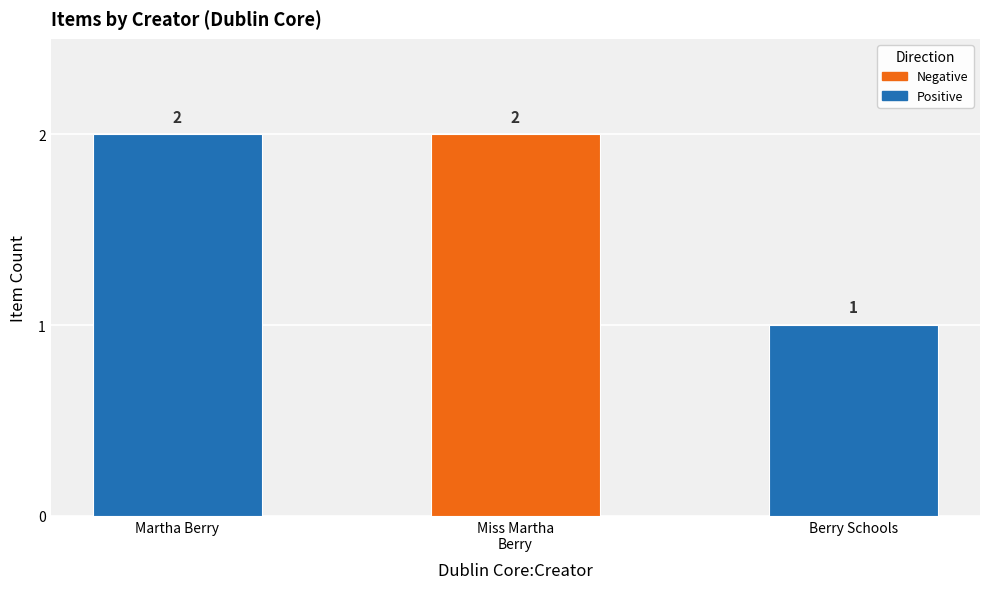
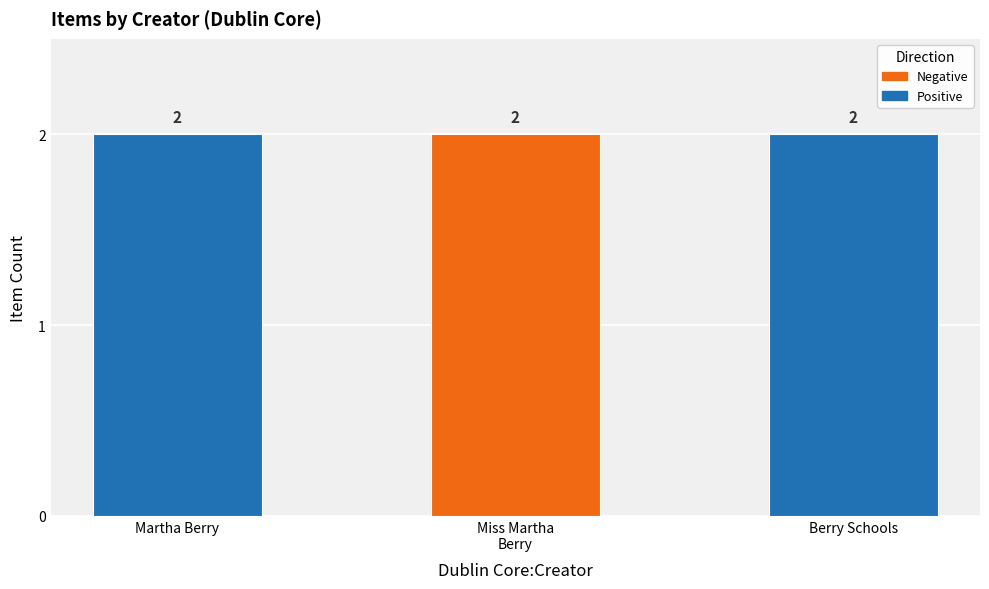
Berry Schools: 1 -> 2
